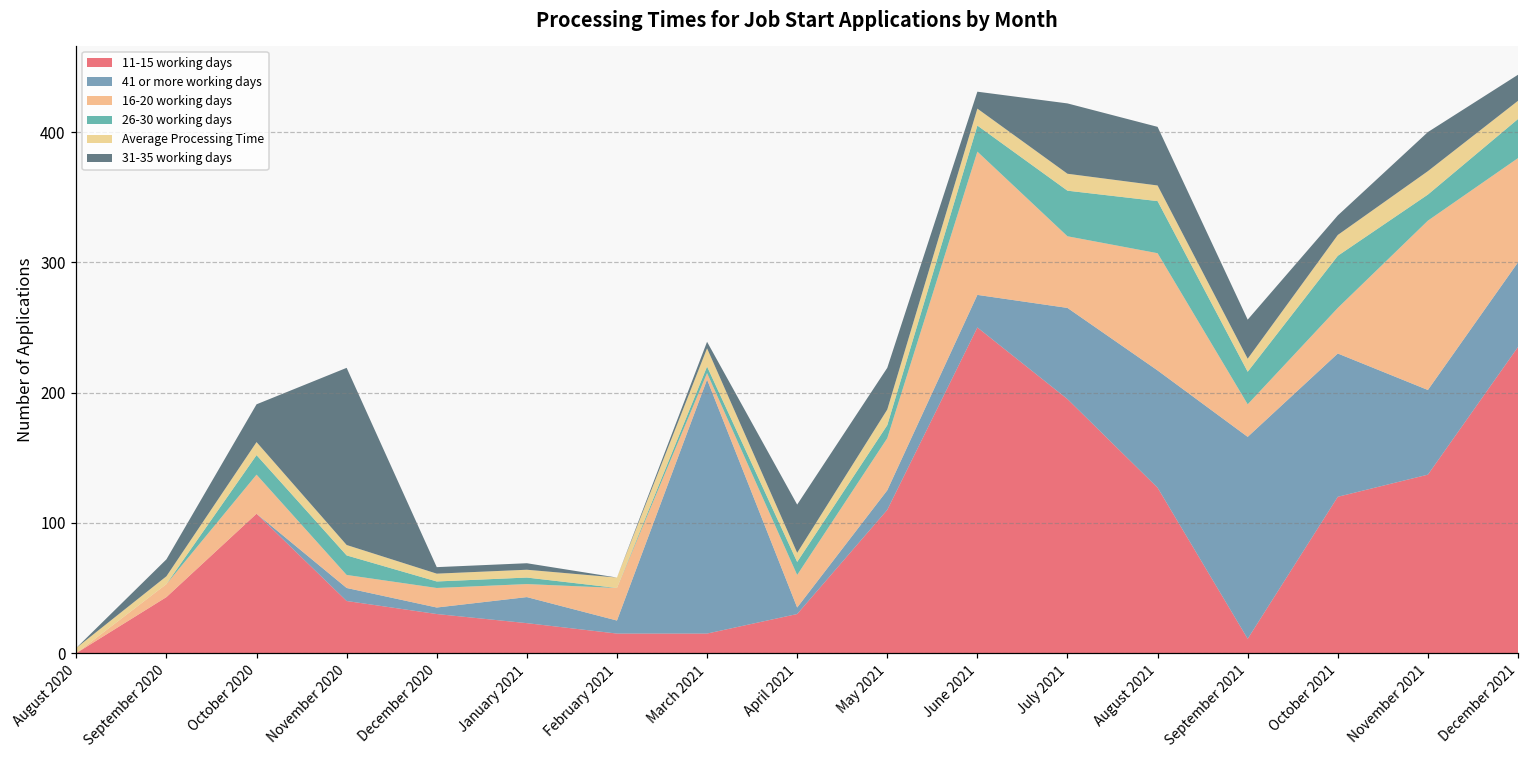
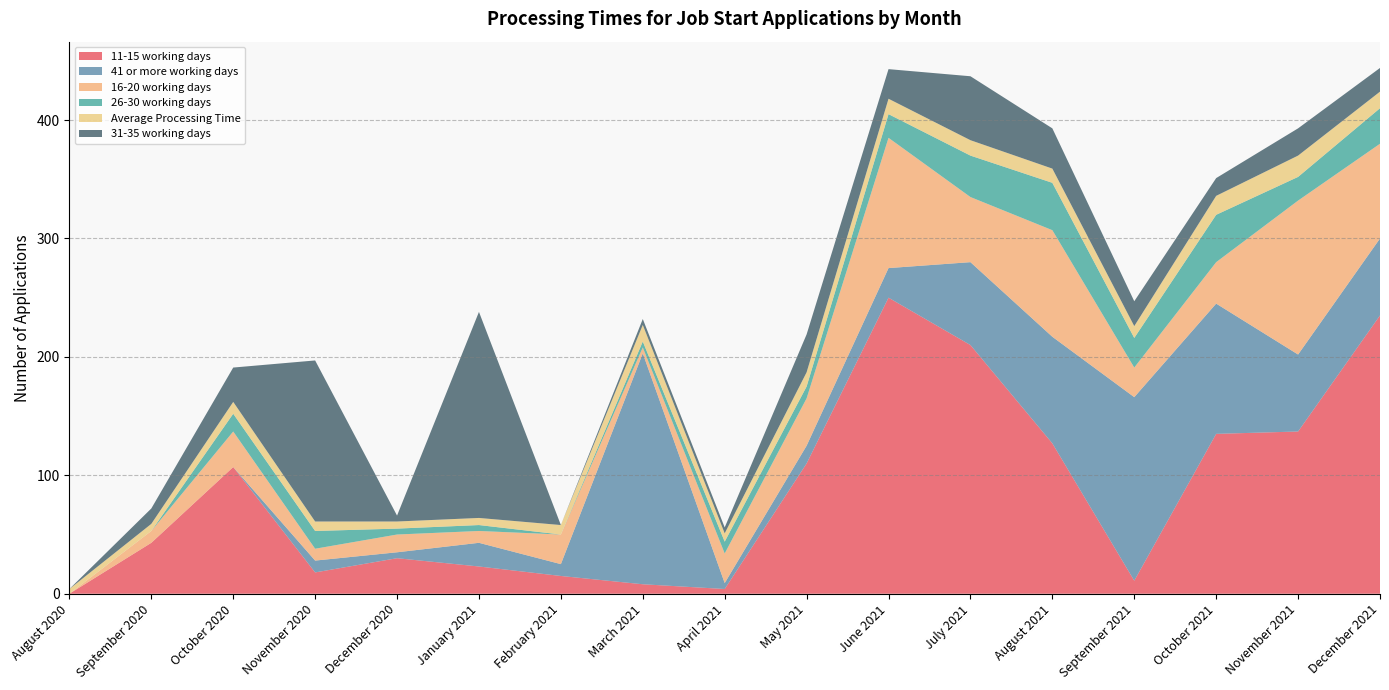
11-15 working days, November 2020: 40 -> 18
31-35 working days, January 2021: 5 -> 174
11-15 working days, March 2021: 15 -> 8
11-15 working days, April 2021: 30 -> 4
31-35 working days, April 2021: 37 -> 5
31-35 working days, June 2021: 13 -> 25
11-15 working days, July 2021: 195 -> 210
31-35 working days, August 2021: 45 -> 34
31-35 working days, September 2021: 30 -> 21
11-15 working days, October 2021: 120 -> 135
31-35 working days, November 2021: 30 -> 23
